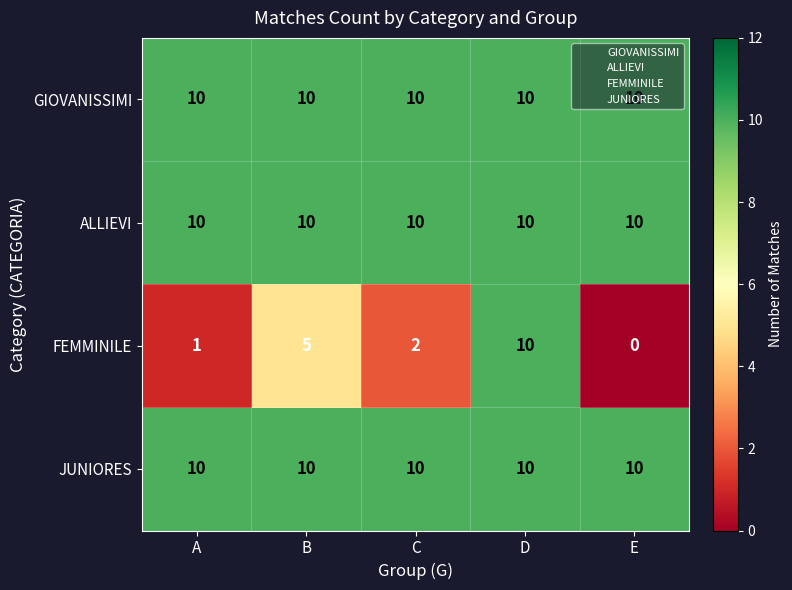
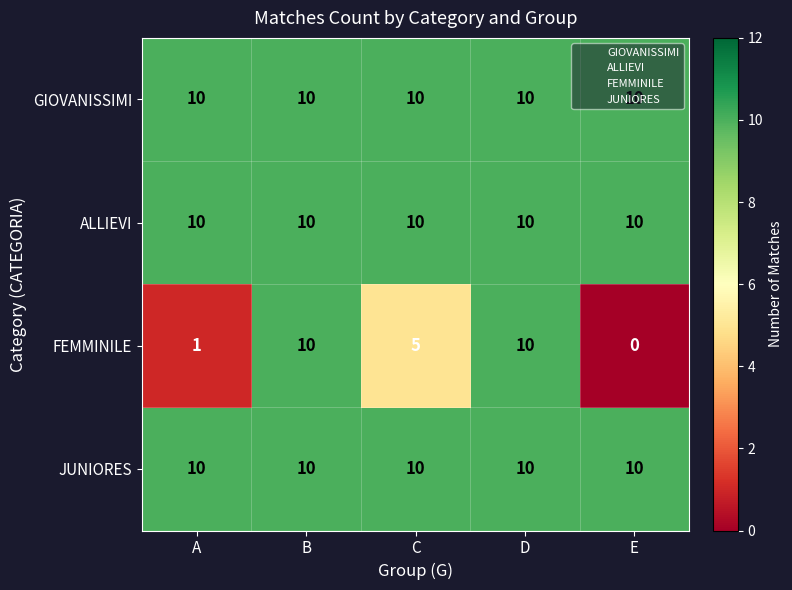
FEMMINILE, B: 5 -> 10
FEMMINILE, C: 2 -> 5
